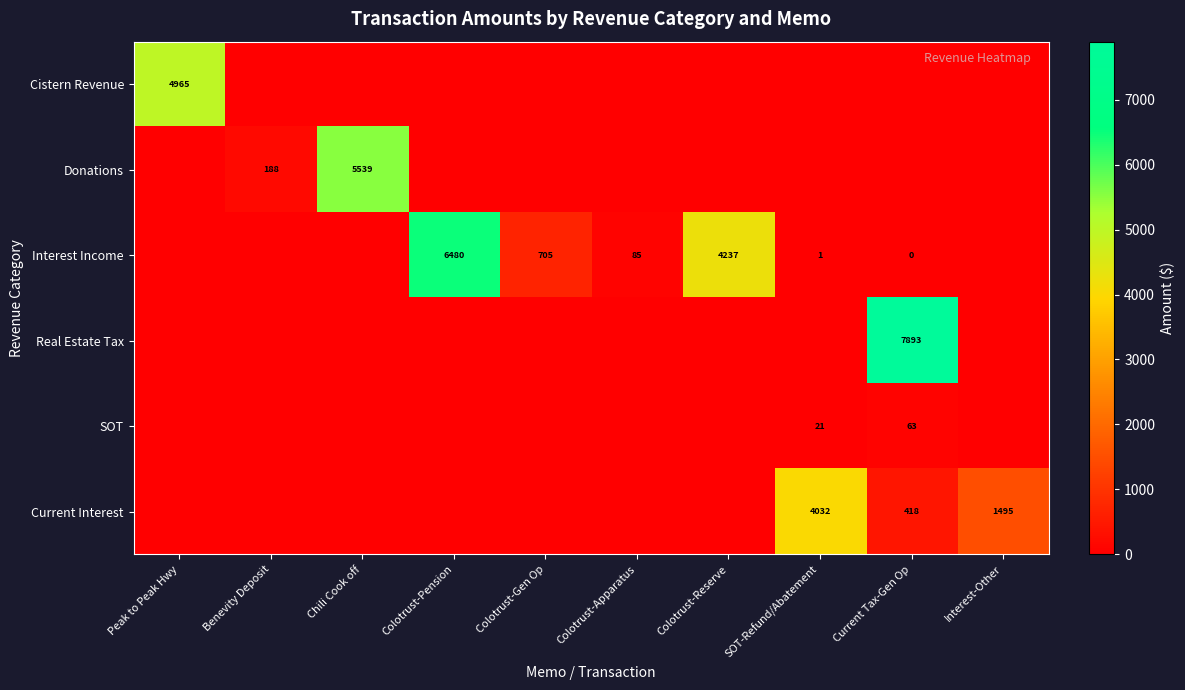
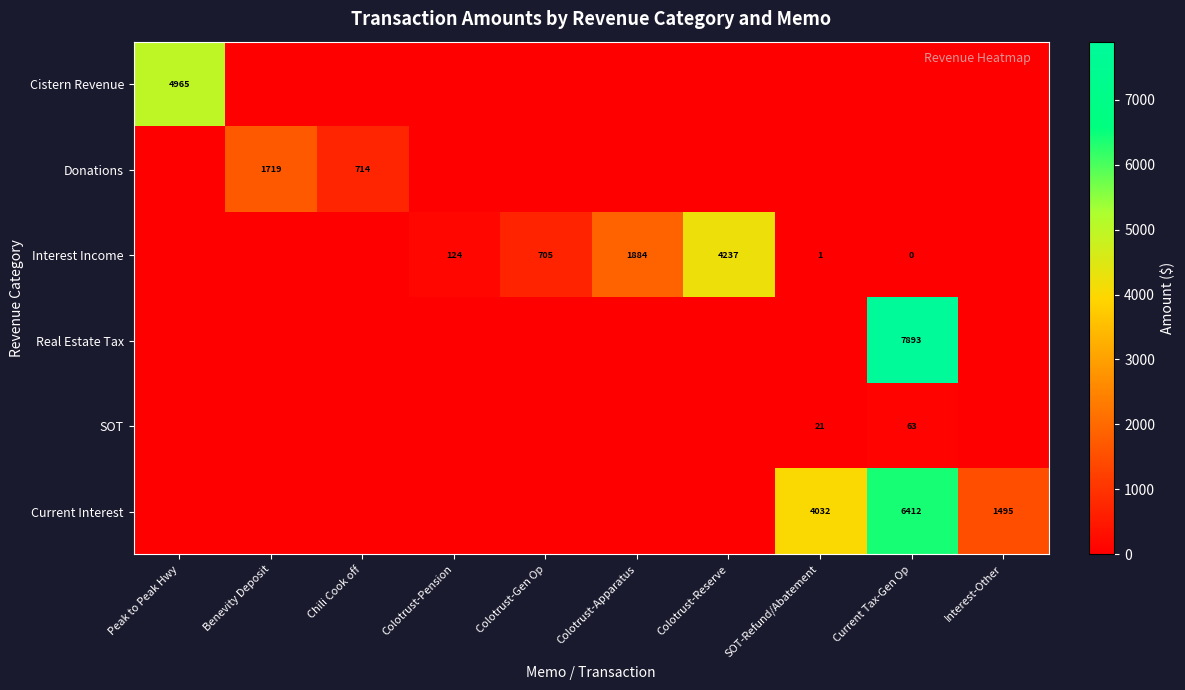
Donations, Benevity Deposit: 188 -> 1719
Donations, Chili Cook off: 5539 -> 714
Interest Income, Colotrust-Pension: 6480 -> 124
Interest Income, Colotrust-Apparatus: 85 -> 1884
Current Interest, Current Tax-Gen Op: 418 -> 6412
